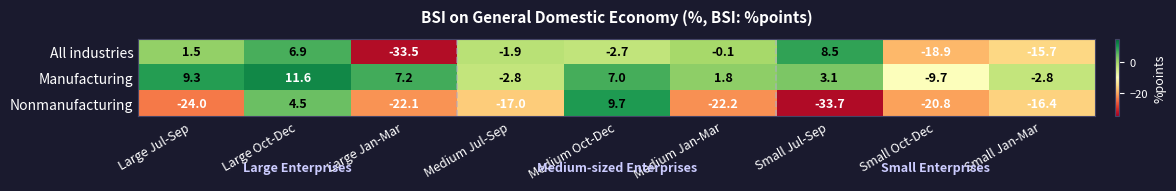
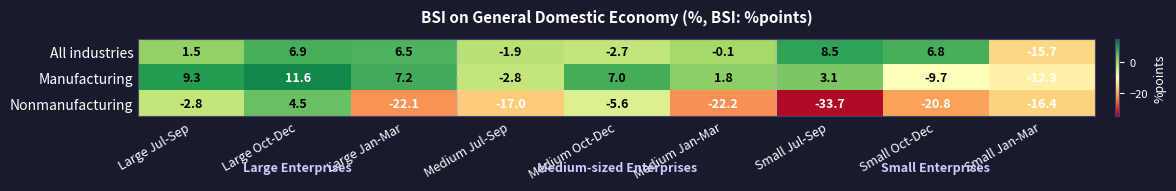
All industries, Large Jan-Mar: -33.5 -> 6.5
All industries, Small Oct-Dec: -18.9 -> 6.8
Manufacturing, Small Jan-Mar: -2.8 -> -12.3
Nonmanufacturing, Large Jul-Sep: -24.0 -> -2.8
Nonmanufacturing, Medium Oct-Dec: 9.7 -> -5.6
